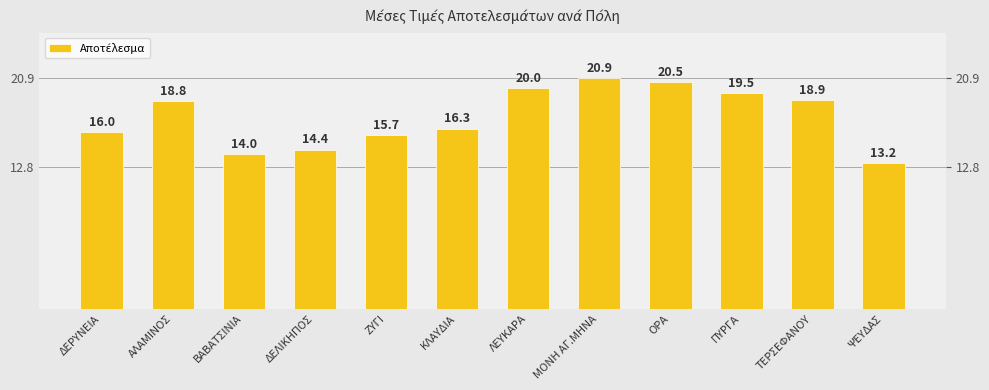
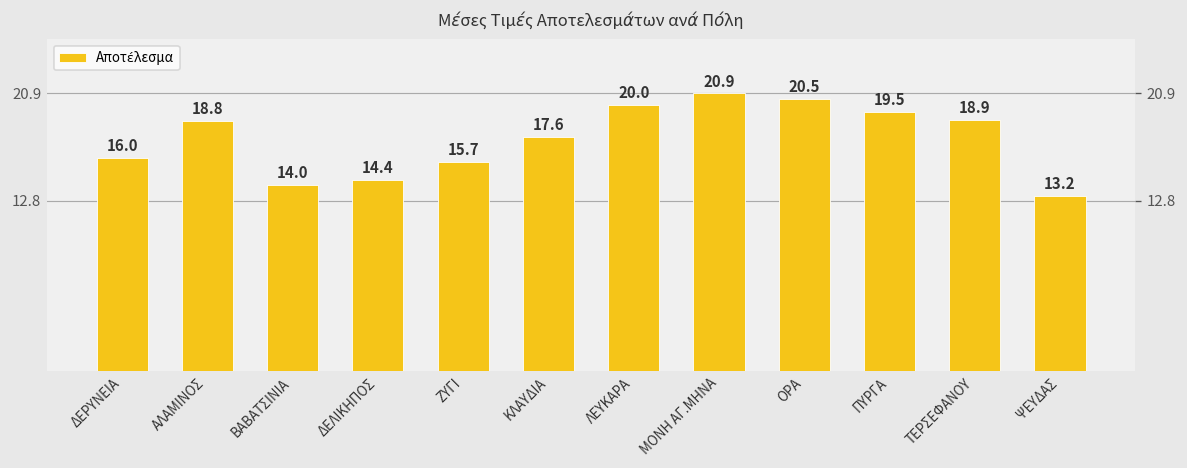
ΚΛΑΥΔΙΑ: 16.3 -> 17.6
